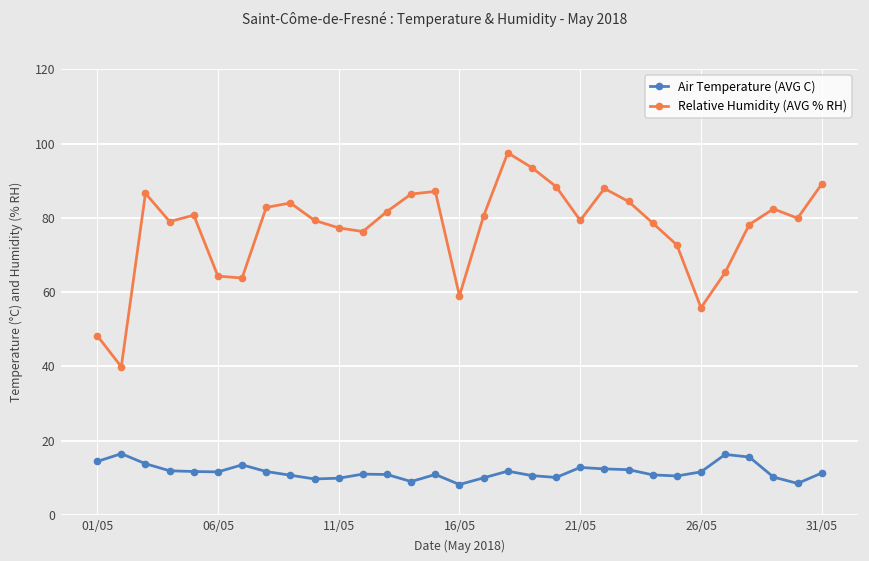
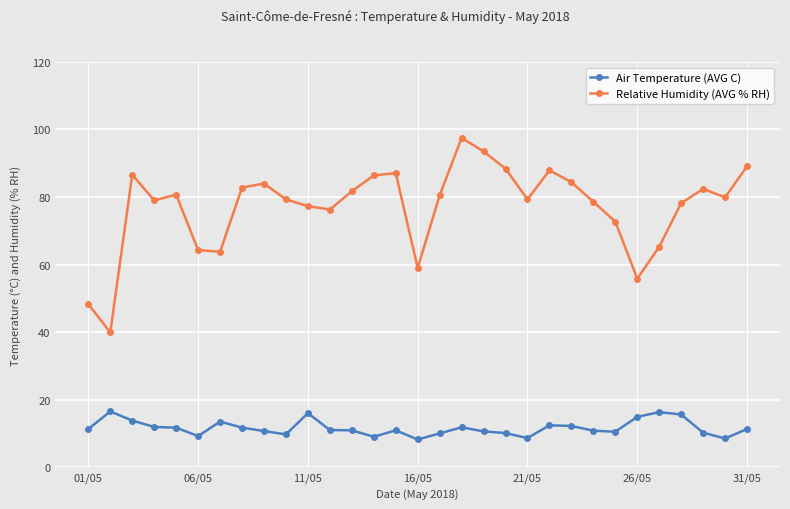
Air Temperature (AVG C), 01/05: 14 -> 11
Air Temperature (AVG C), 06/05: 12 -> 9
Air Temperature (AVG C), 11/05: 10 -> 16
Air Temperature (AVG C), 21/05: 13 -> 9
Air Temperature (AVG C), 26/05: 12 -> 15
